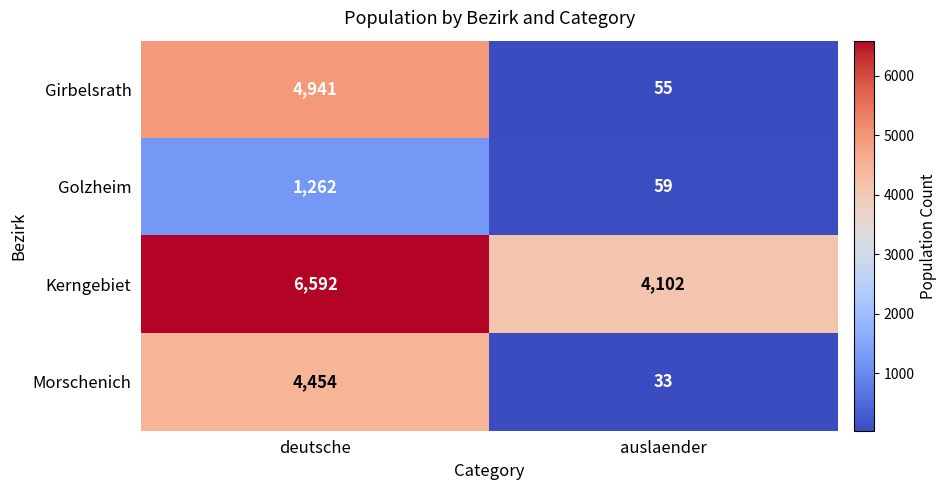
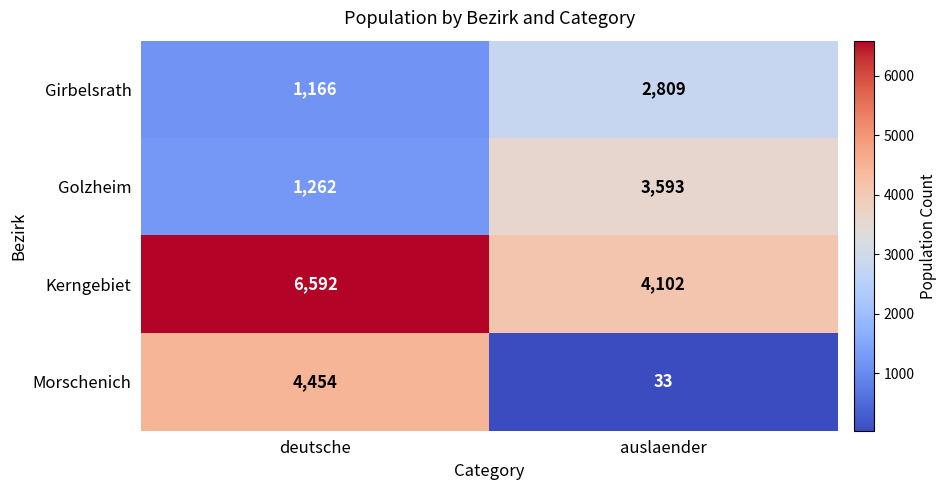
Girbelsrath, deutsche: 4,941 -> 1,166
Girbelsrath, auslaender: 55 -> 2,809
Golzheim, auslaender: 59 -> 3,593
